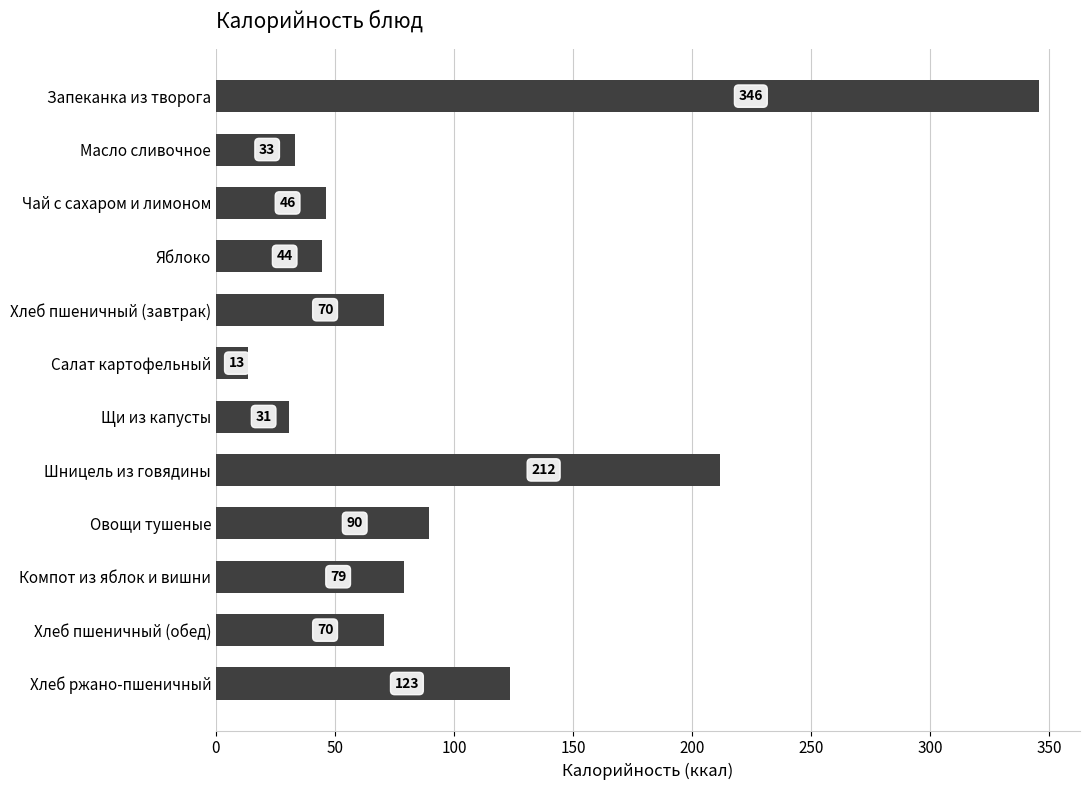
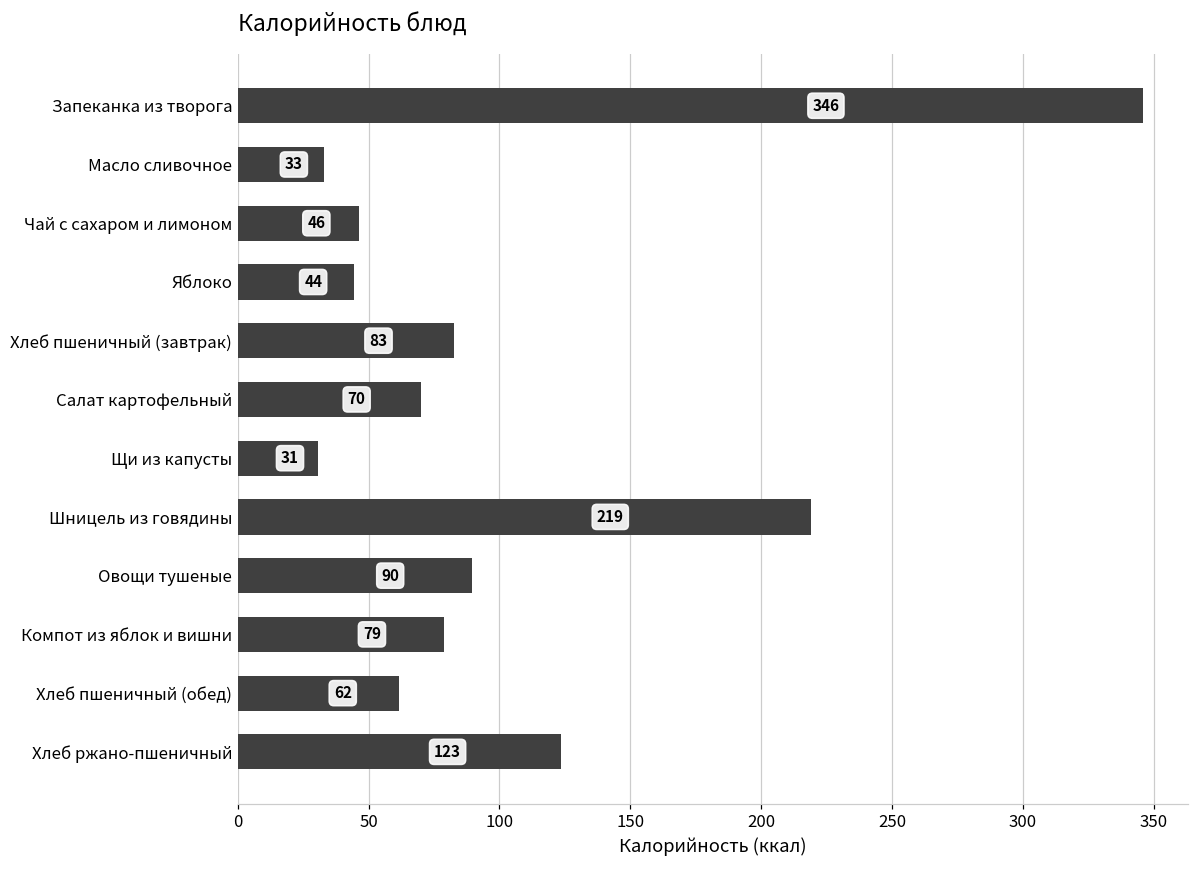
Хлеб пшеничный (завтрак): 70 -> 83
Салат картофельный: 13 -> 70
Шницель из говядины: 212 -> 219
Хлеб пшеничный (обед): 70 -> 62
